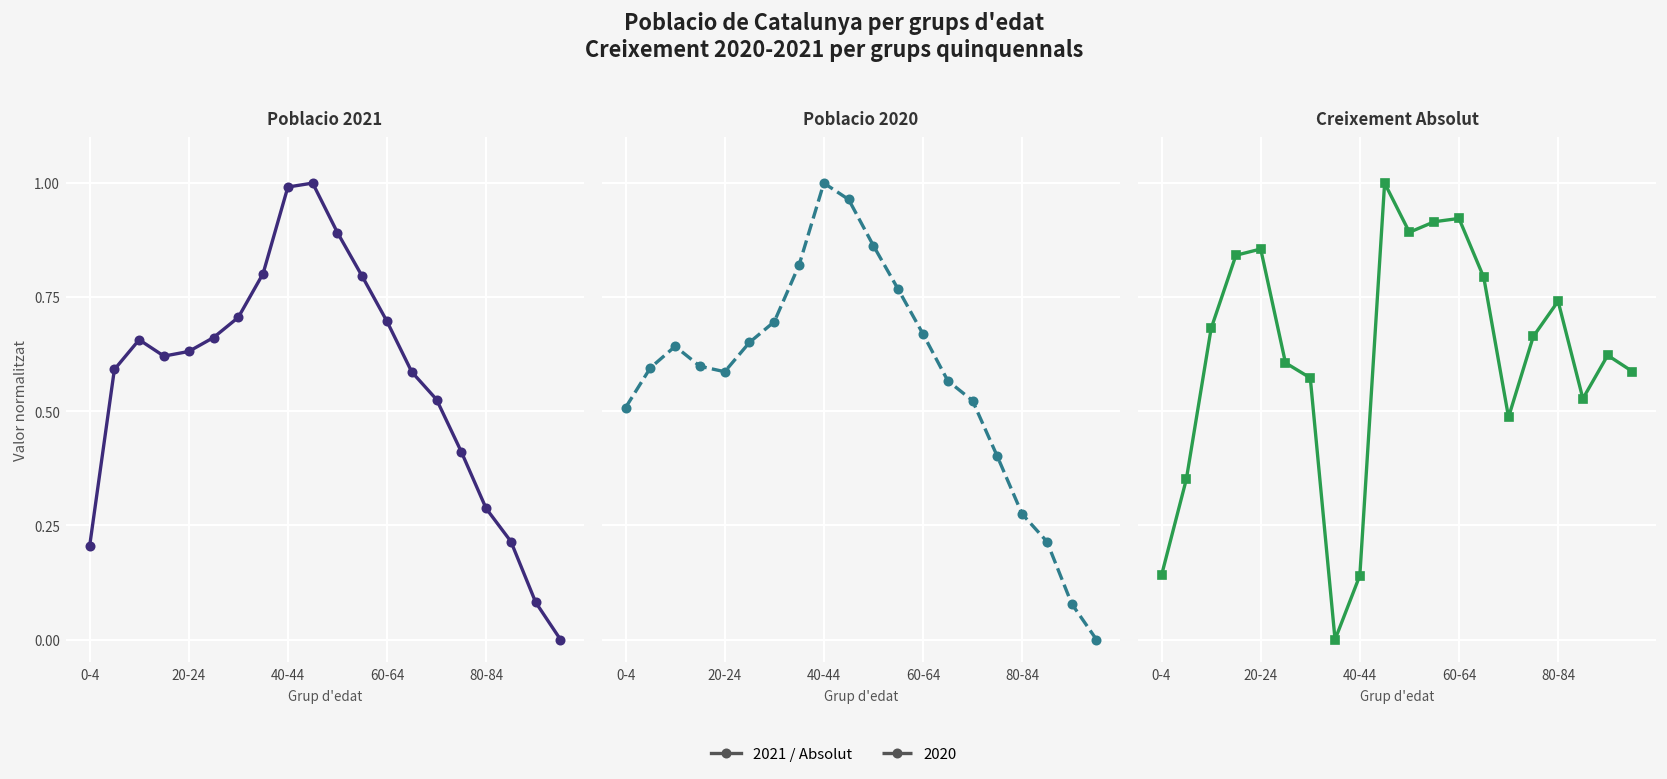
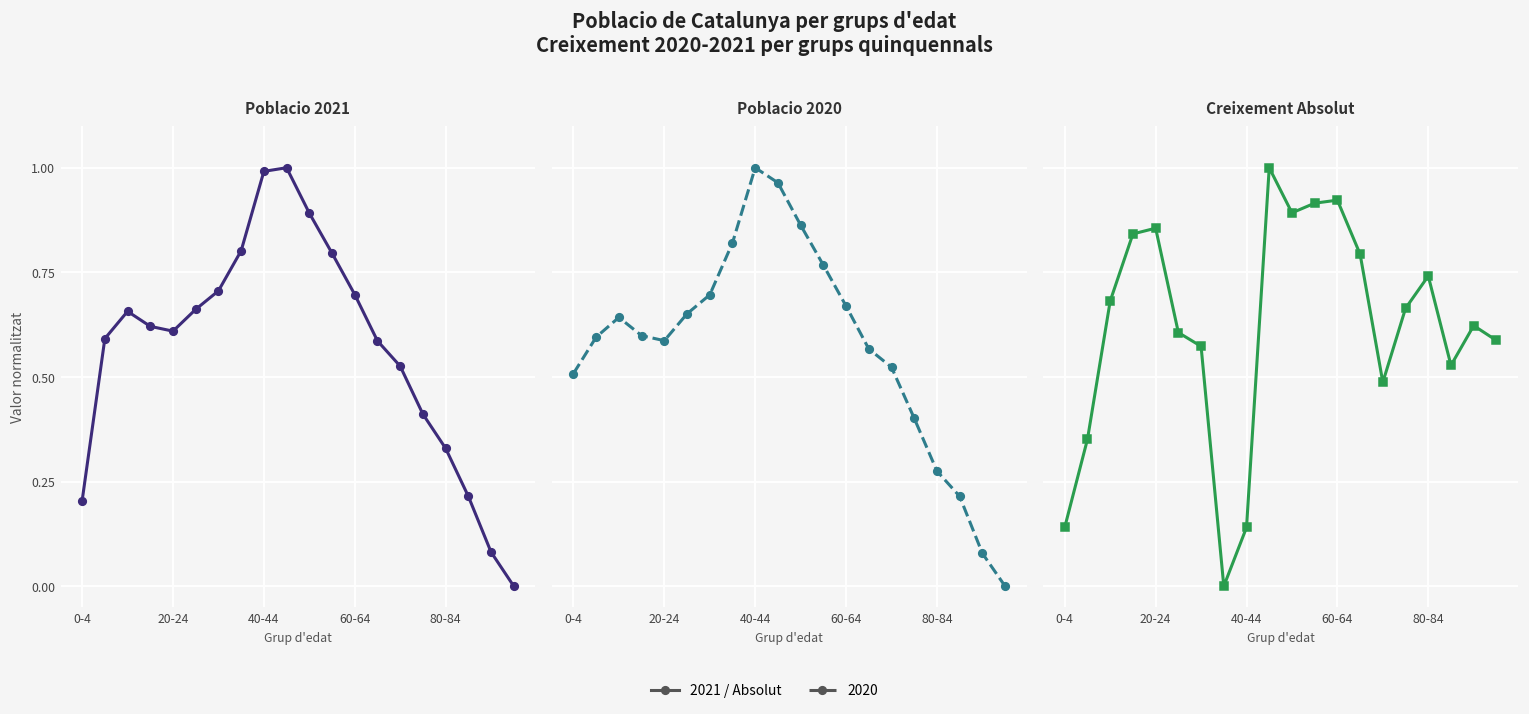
Poblacio 2021, 20-24: 0.63 -> 0.61
Poblacio 2021, 80-84: 0.29 -> 0.33
